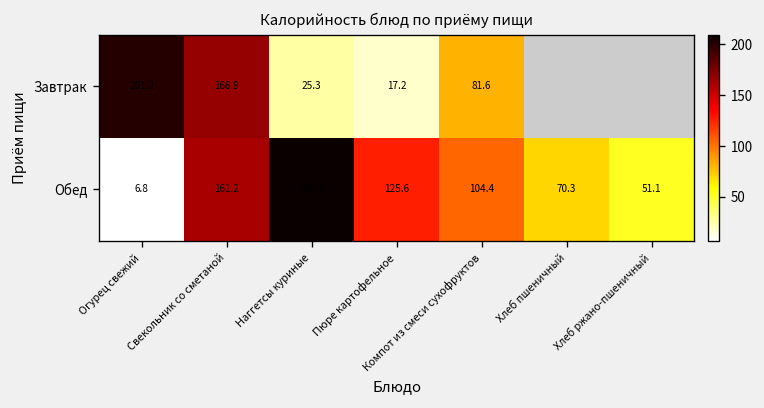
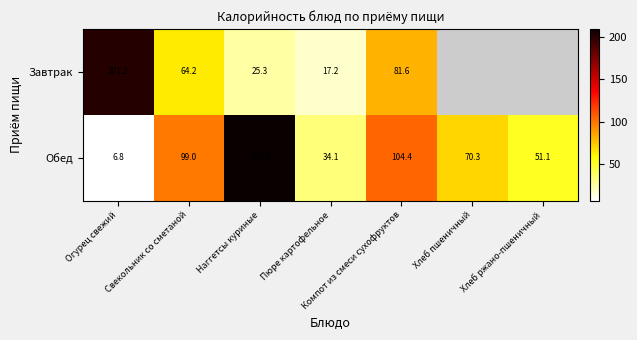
Завтрак, Свекольник со сметаной: 166.9 -> 64.2
Обед, Свекольник со сметаной: 161.2 -> 99.0
Обед, Пюре картофельное: 125.6 -> 34.1
